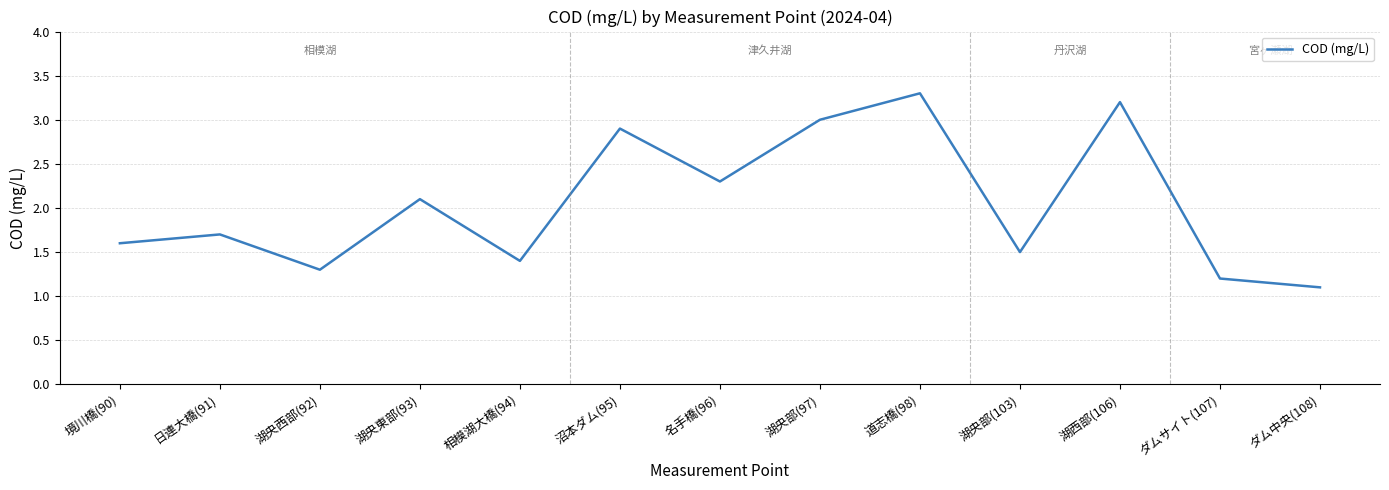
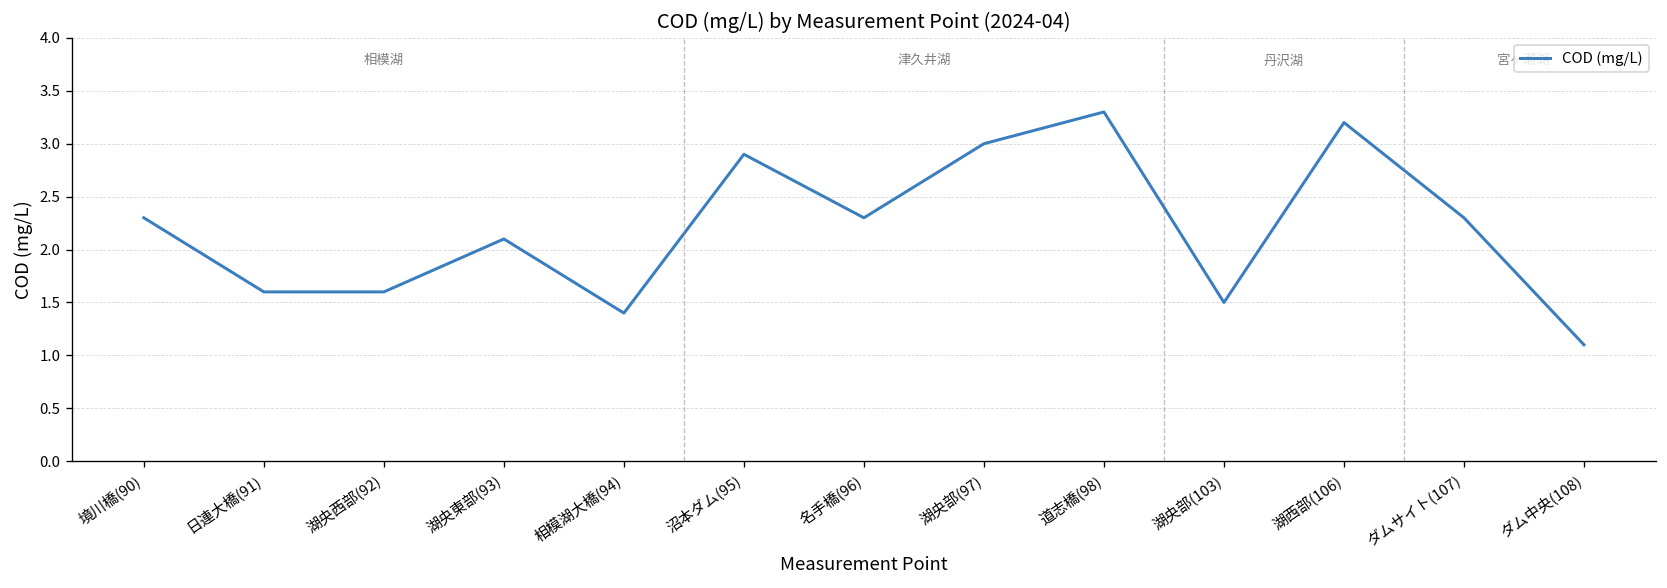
境川橋(90): 1.6 -> 2.3
日連大橋(91): 1.7 -> 1.6
湖央西部(92): 1.3 -> 1.6
ダムサイト(107): 1.2 -> 2.3
